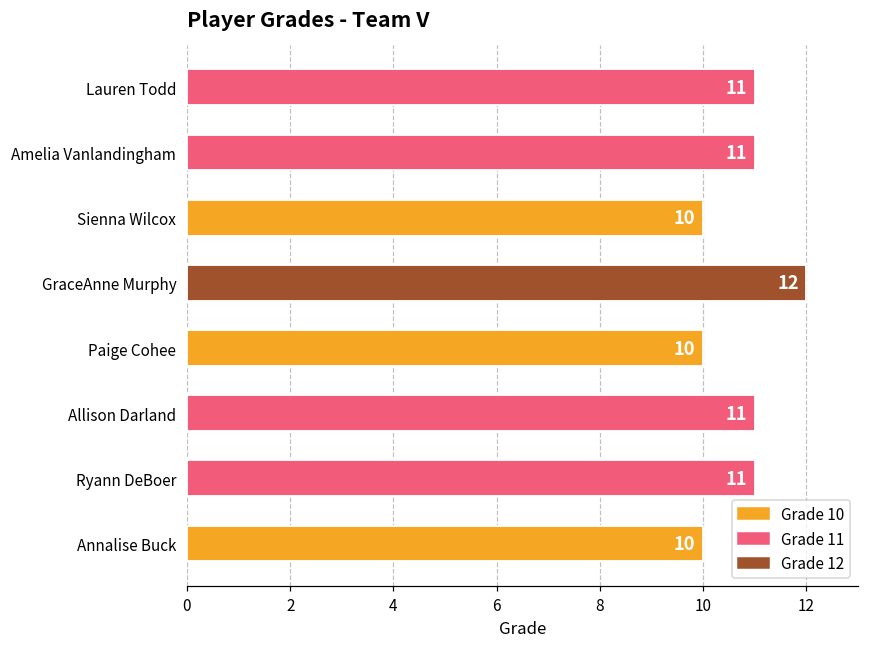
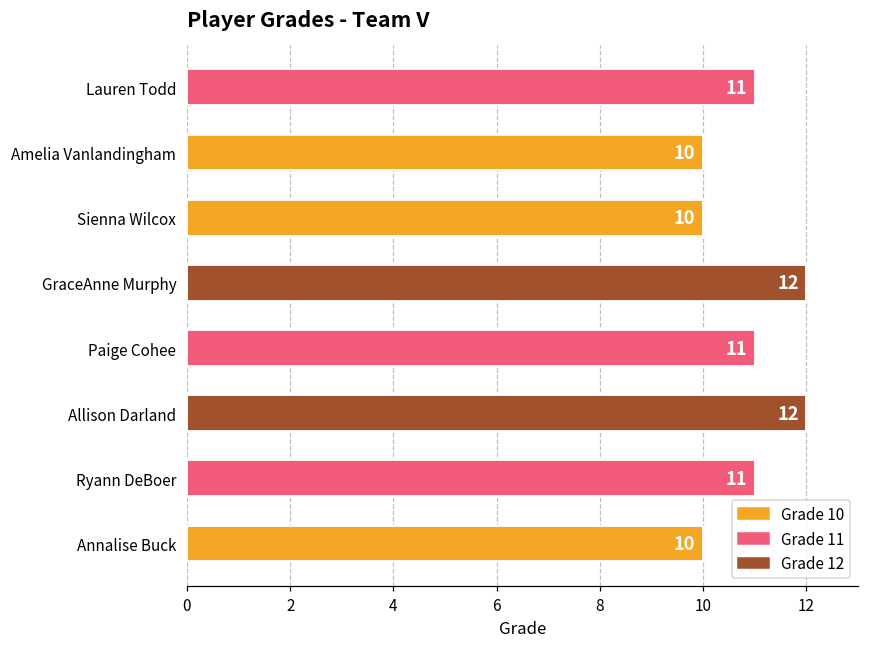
Amelia Vanlandingham: 11 -> 10
Paige Cohee: 10 -> 11
Allison Darland: 11 -> 12
